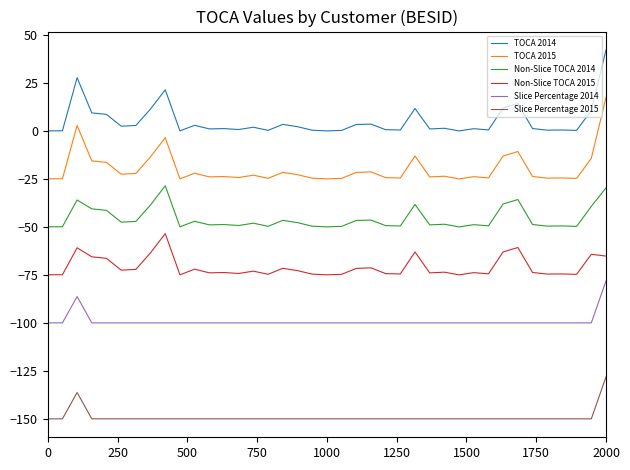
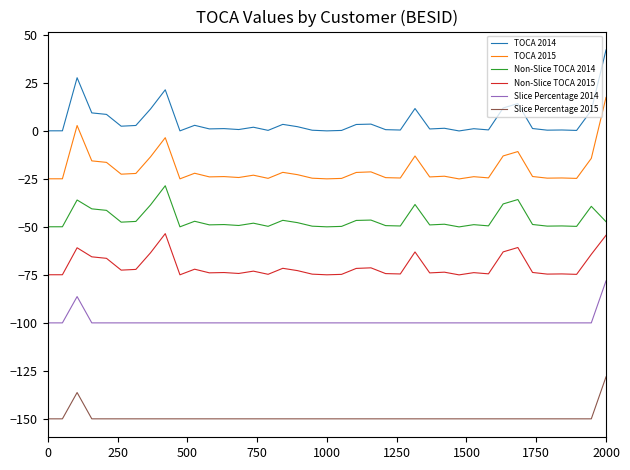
Non-Slice TOCA 2014, 2000: -30 -> -47
Non-Slice TOCA 2015, 2000: -65 -> -54
